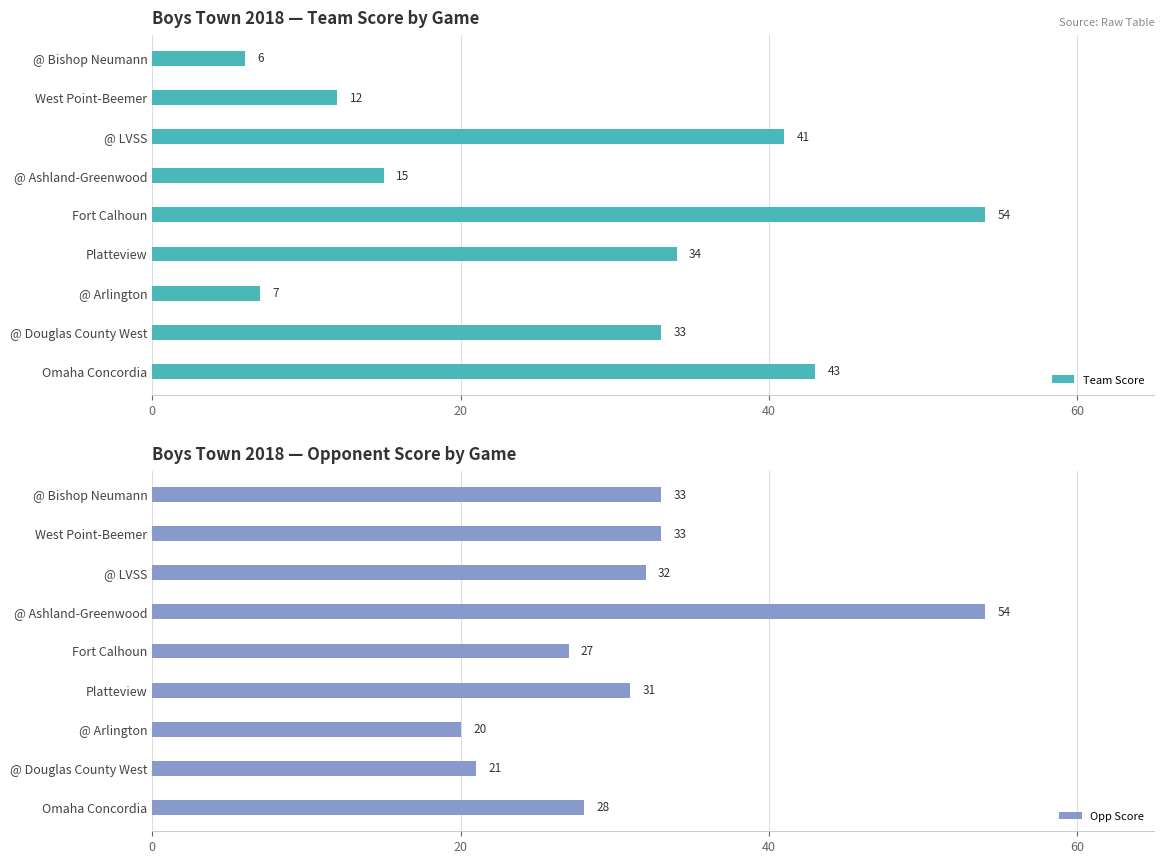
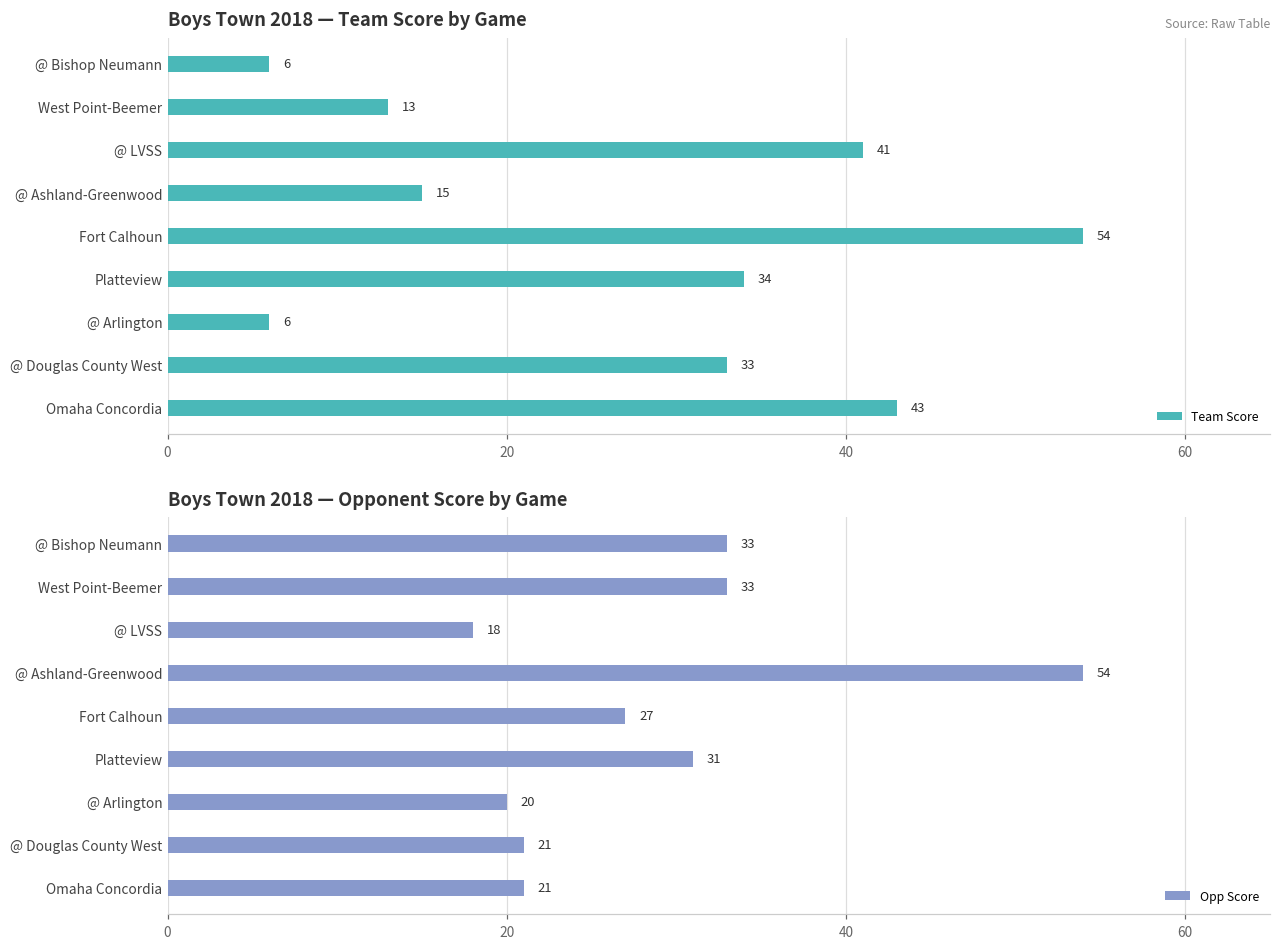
Boys Town 2018 — Team Score by Game, West Point-Beemer: 12 -> 13
Boys Town 2018 — Team Score by Game, @ Arlington: 7 -> 6
Boys Town 2018 — Opponent Score by Game, @ LVSS: 32 -> 18
Boys Town 2018 — Opponent Score by Game, Omaha Concordia: 28 -> 21
